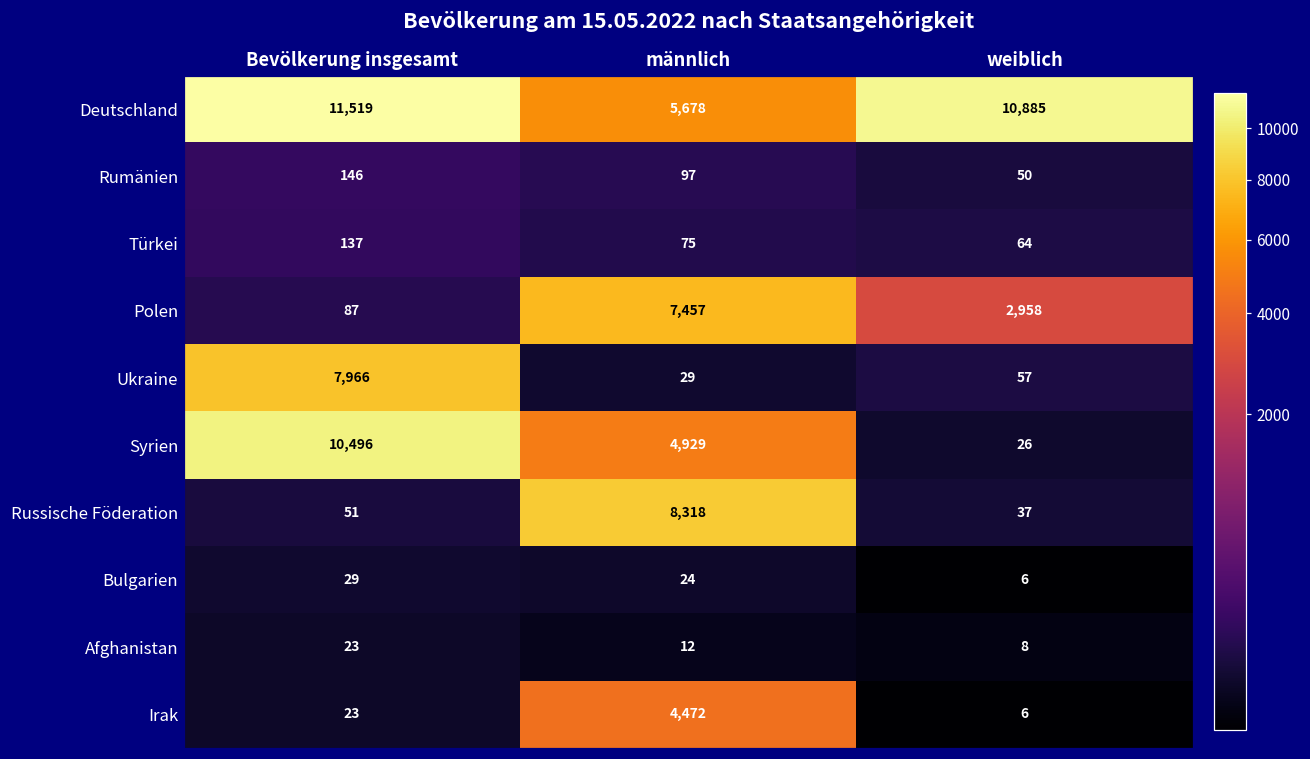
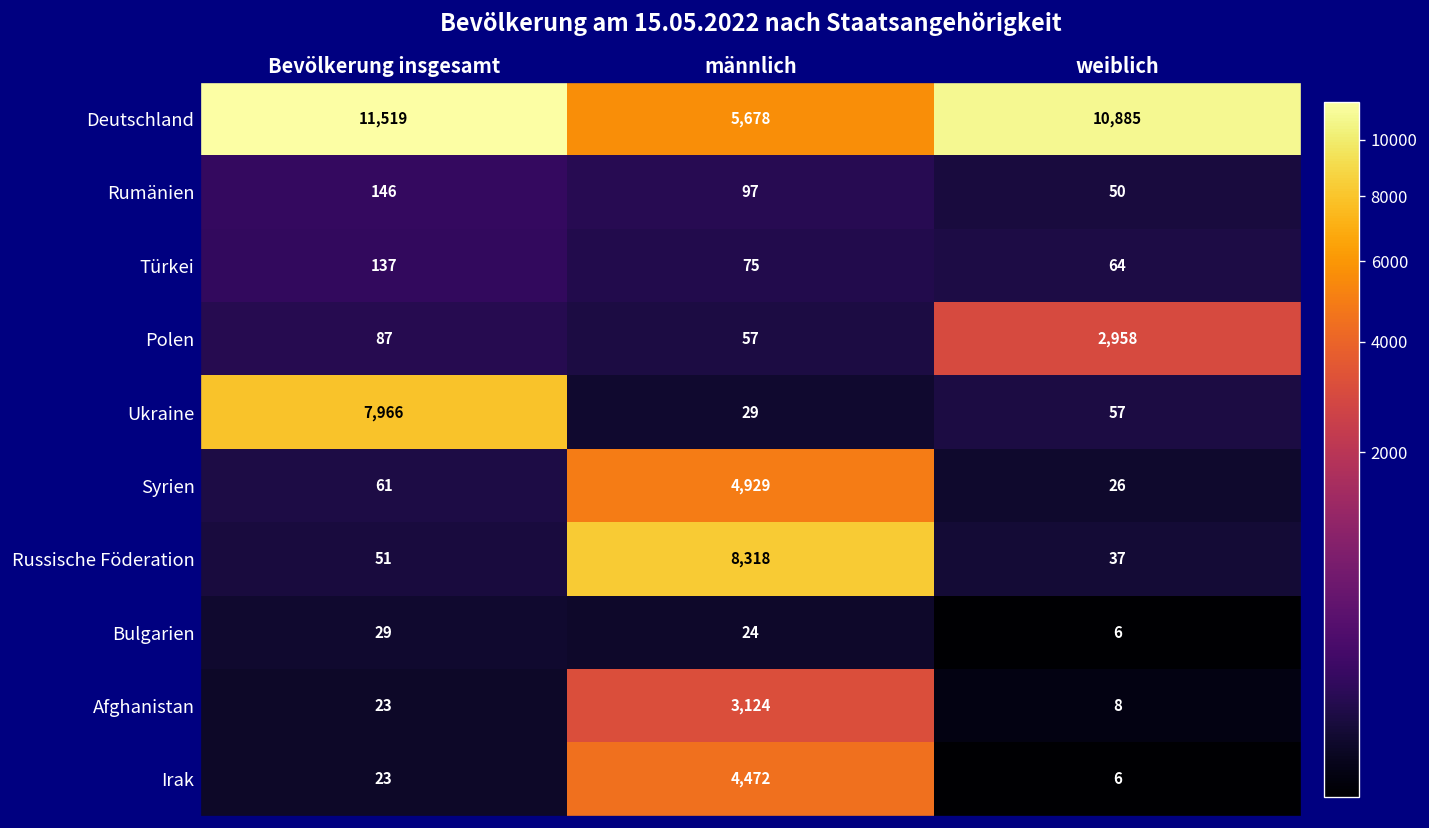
Polen, männlich: 7,457 -> 57
Syrien, Bevölkerung insgesamt: 10,496 -> 61
Afghanistan, männlich: 12 -> 3,124
